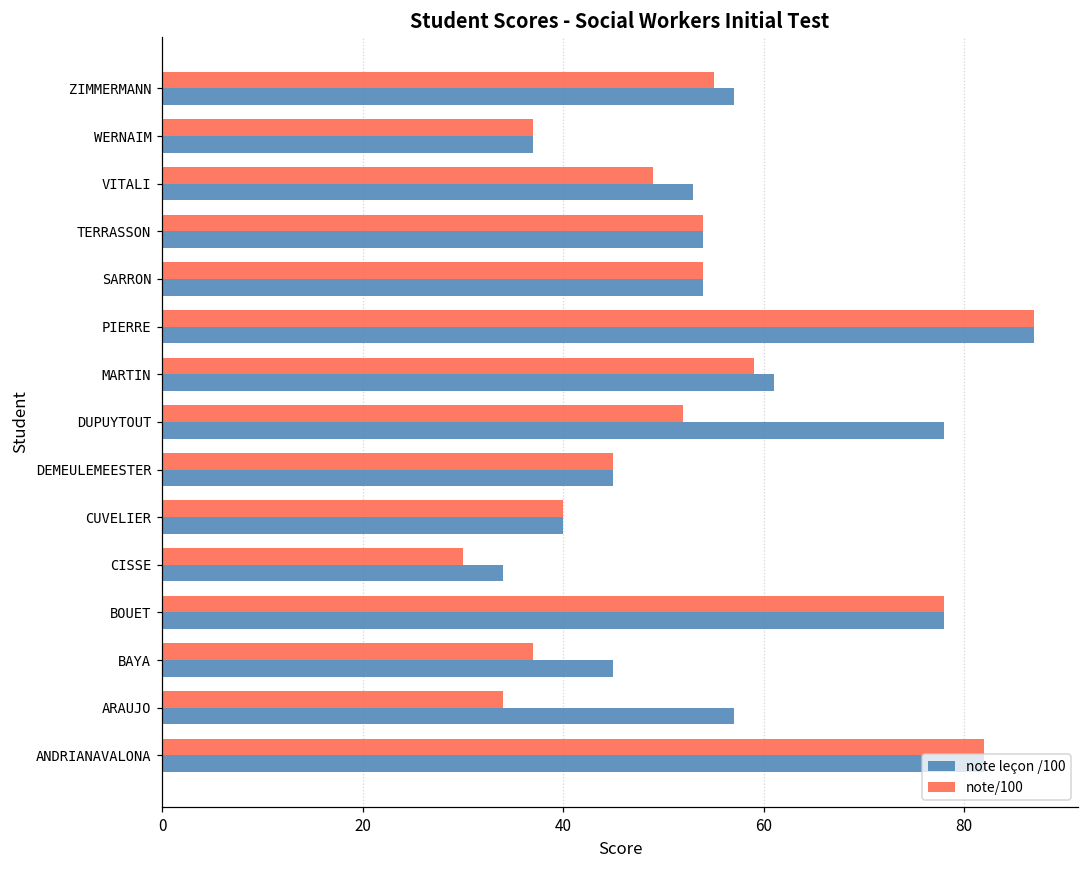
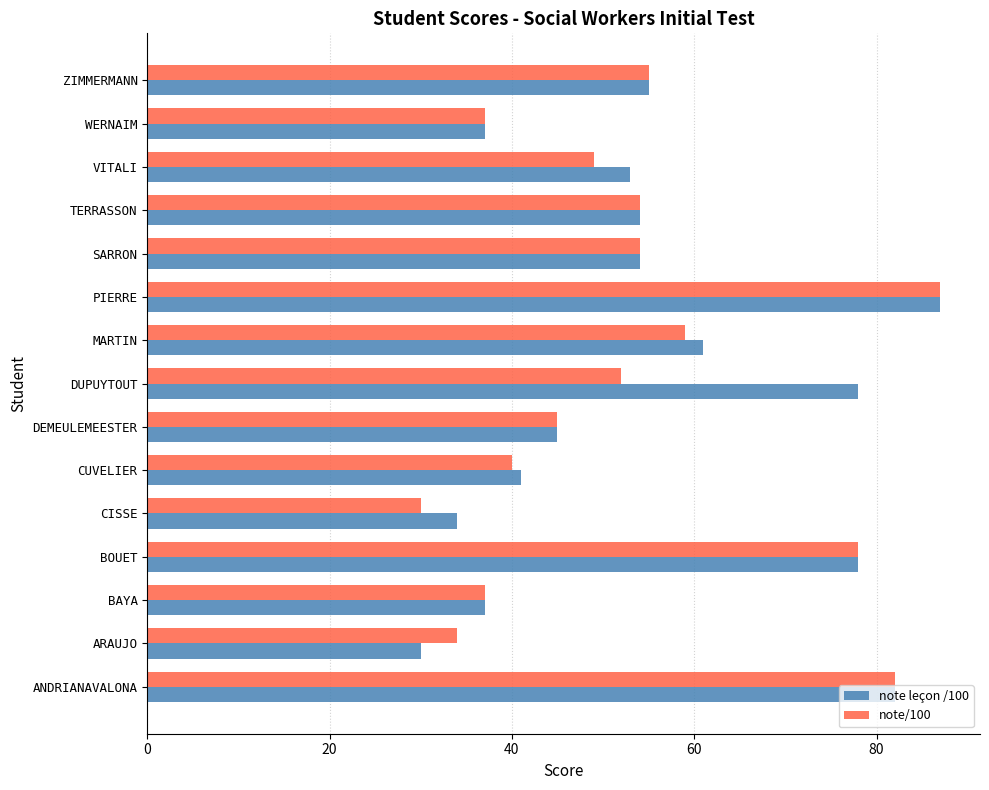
note leçon /100, ZIMMERMANN: 57 -> 55
note leçon /100, CUVELIER: 40 -> 41
note leçon /100, BAYA: 45 -> 37
note leçon /100, ARAUJO: 57 -> 30
